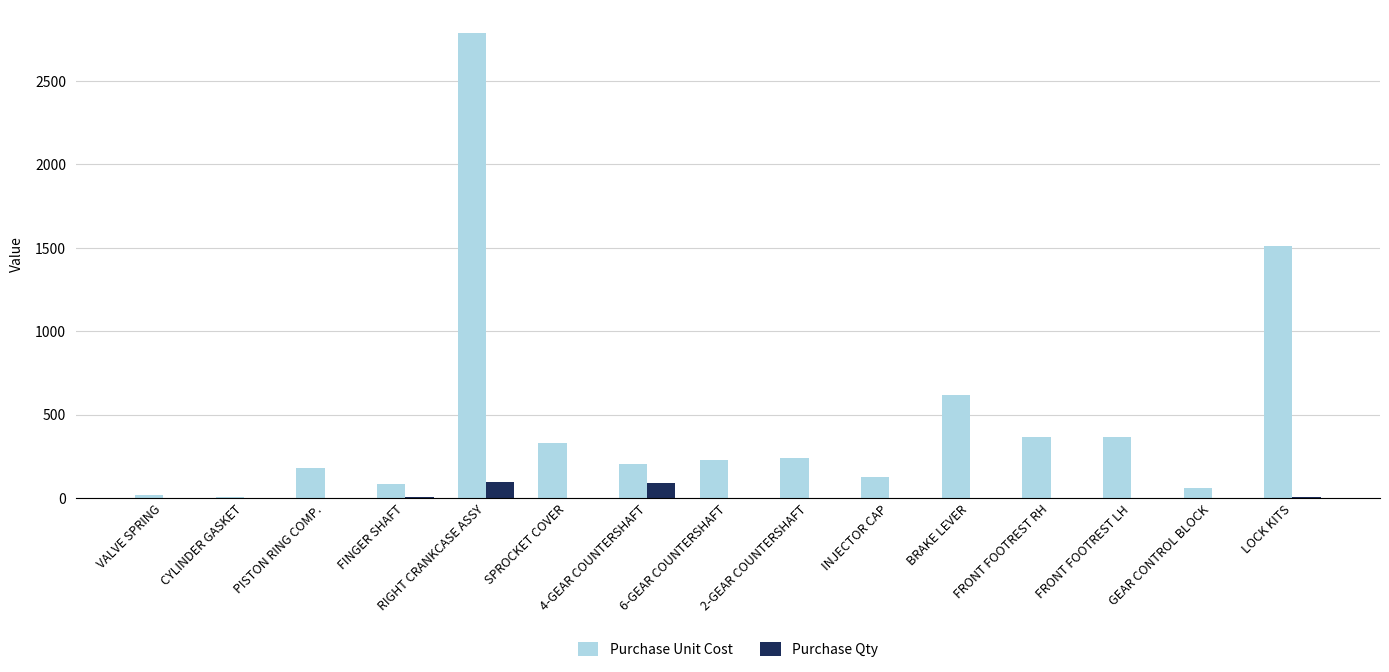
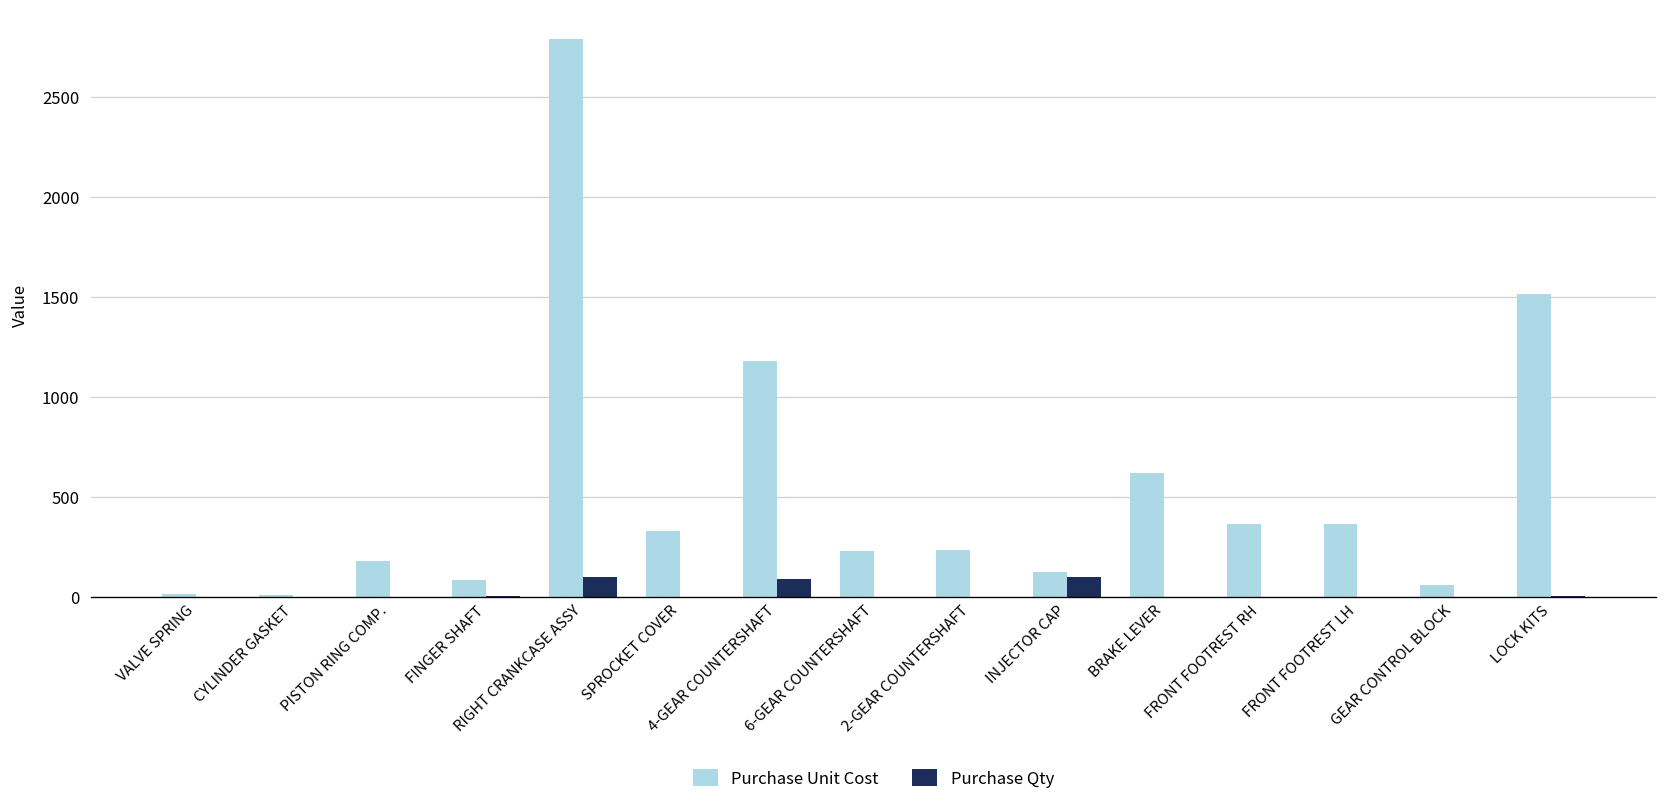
Purchase Unit Cost, 4-GEAR COUNTERSHAFT: 200 -> 1180
Purchase Qty, INJECTOR CAP: 0 -> 100
